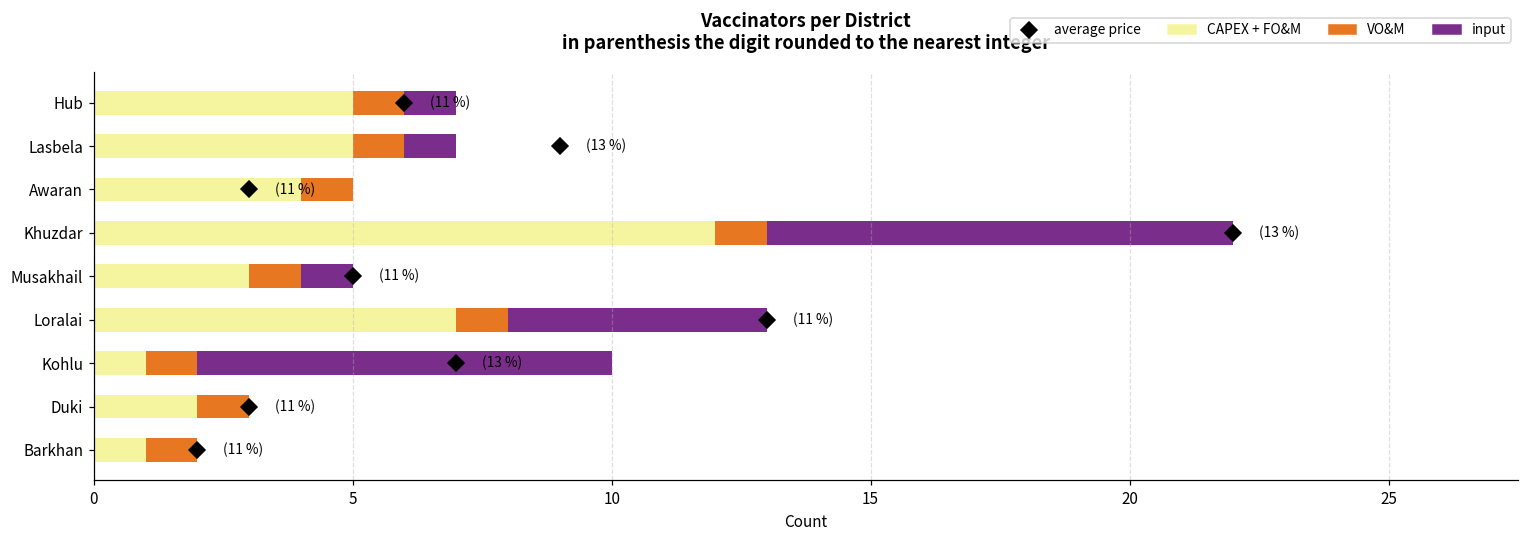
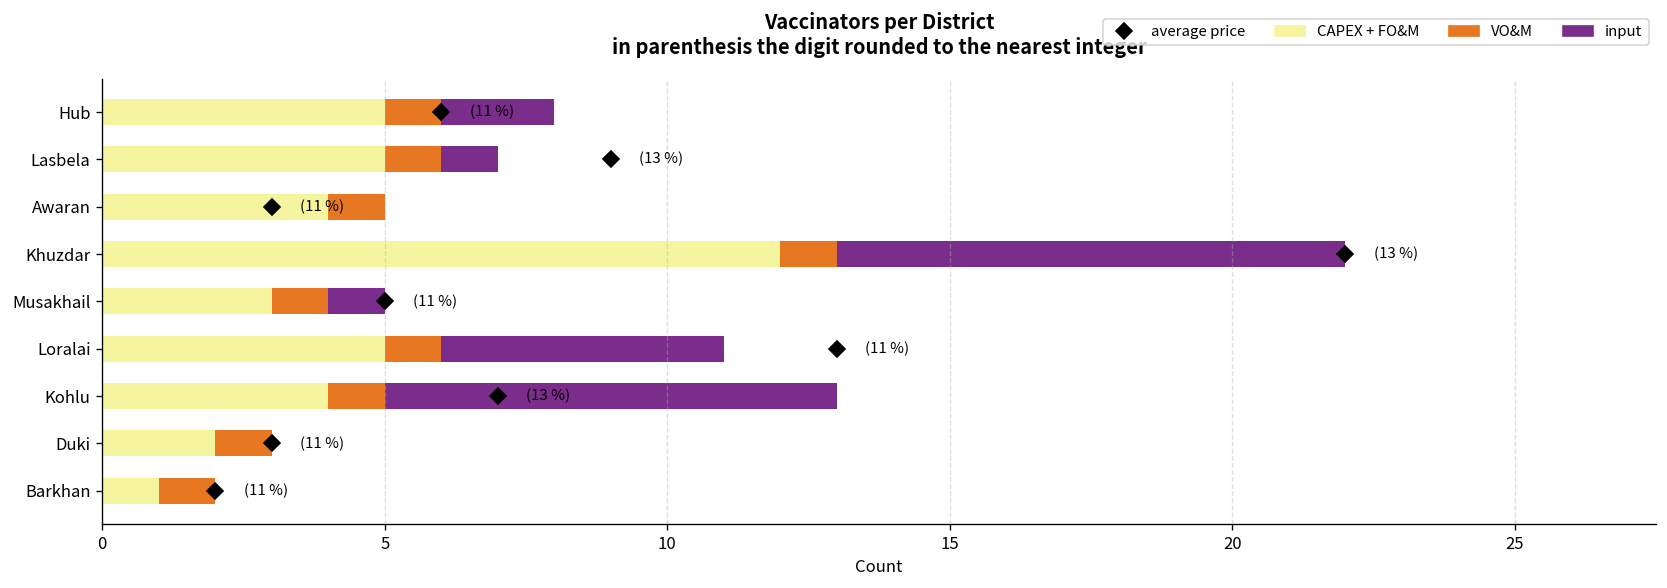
input, Hub: 1 -> 2
CAPEX + FO&M, Loralai: 7 -> 5
CAPEX + FO&M, Kohlu: 1 -> 4
